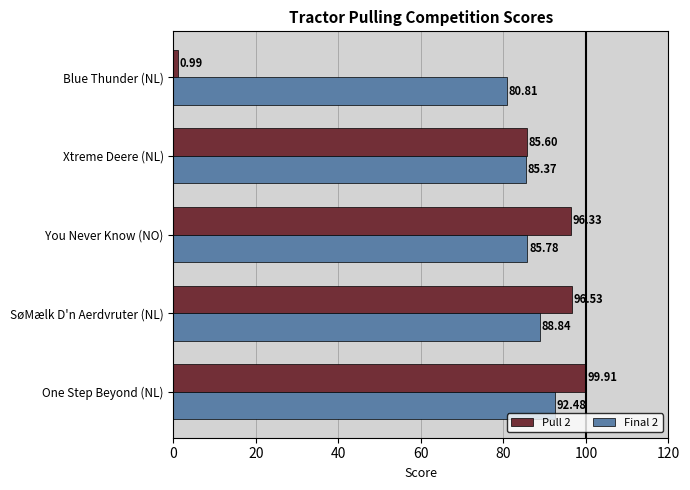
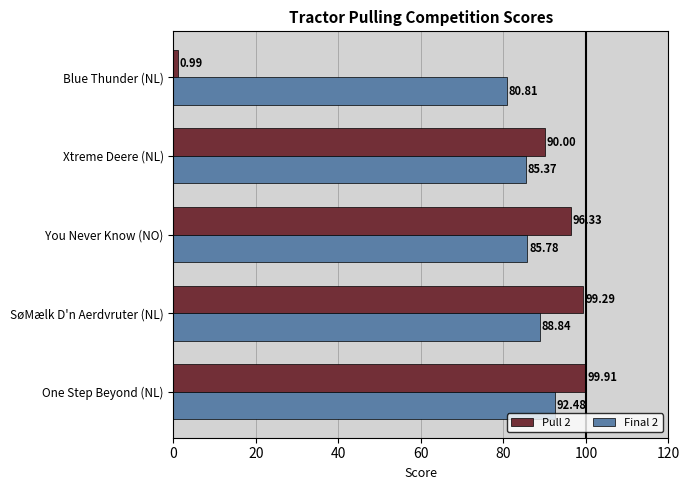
Pull 2, Xtreme Deere (NL): 85.60 -> 90.00
Pull 2, SøMælk D'n Aerdvruter (NL): 96.53 -> 99.29
